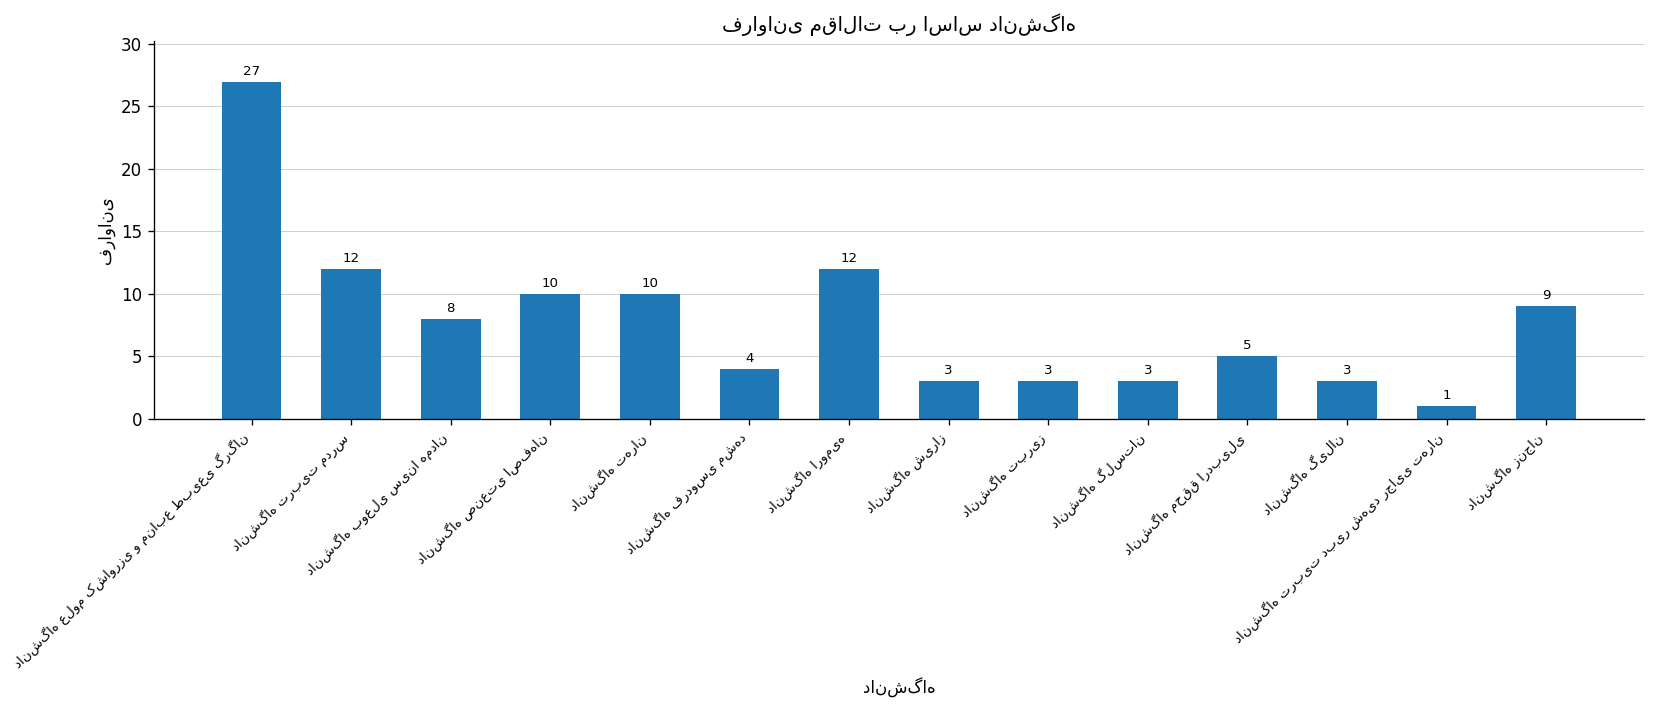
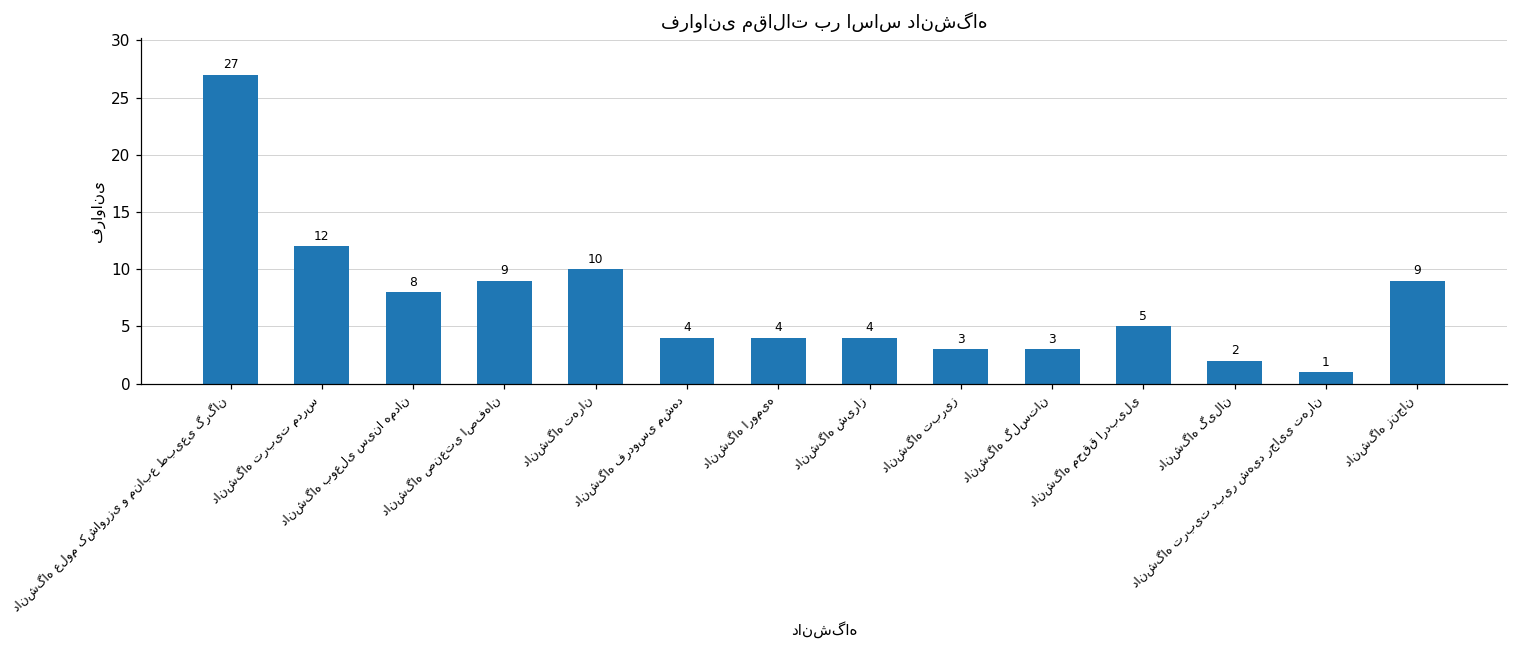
دانشگاه صنعتی اصفهان: 10 -> 9
دانشگاه ارومیه: 12 -> 4
دانشگاه شیراز: 3 -> 4
دانشگاه گیلان: 3 -> 2
